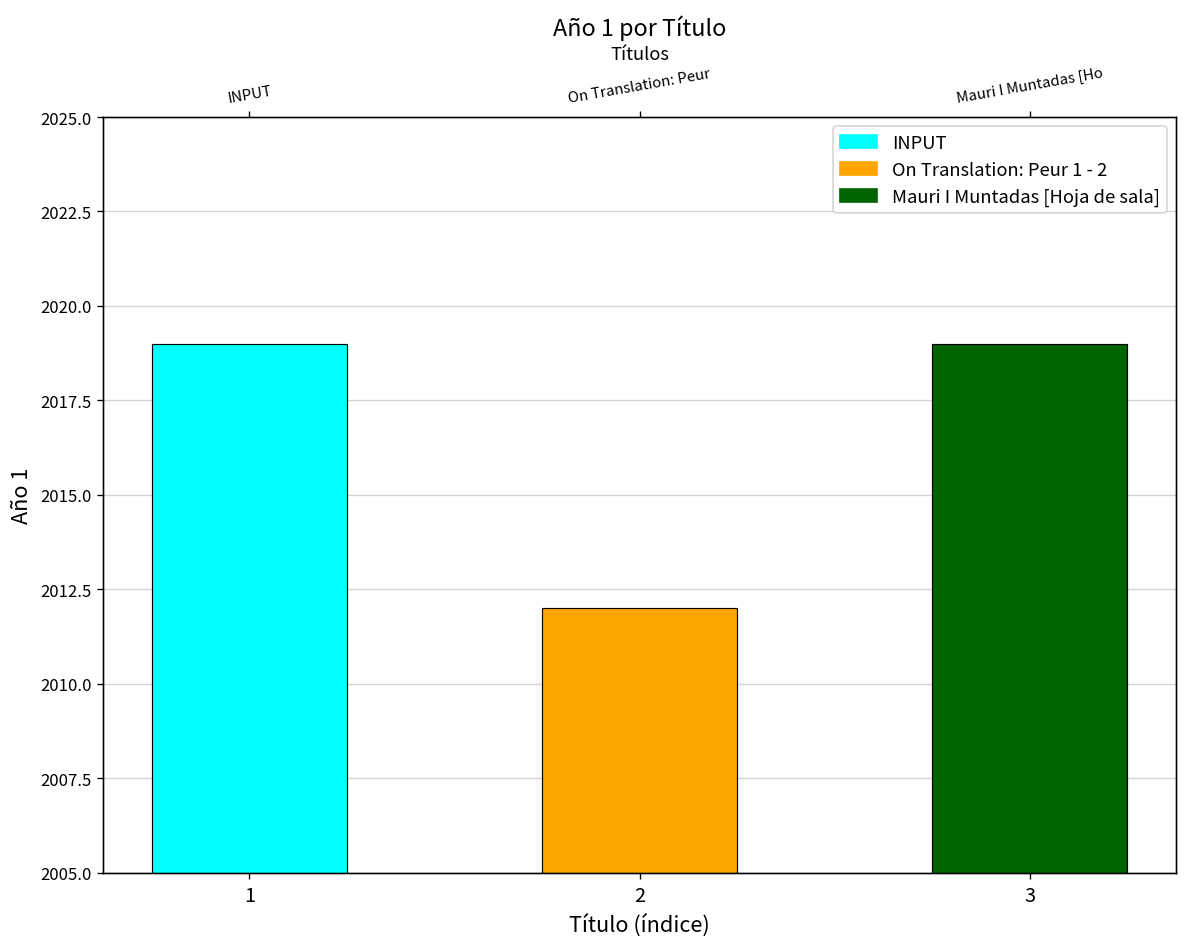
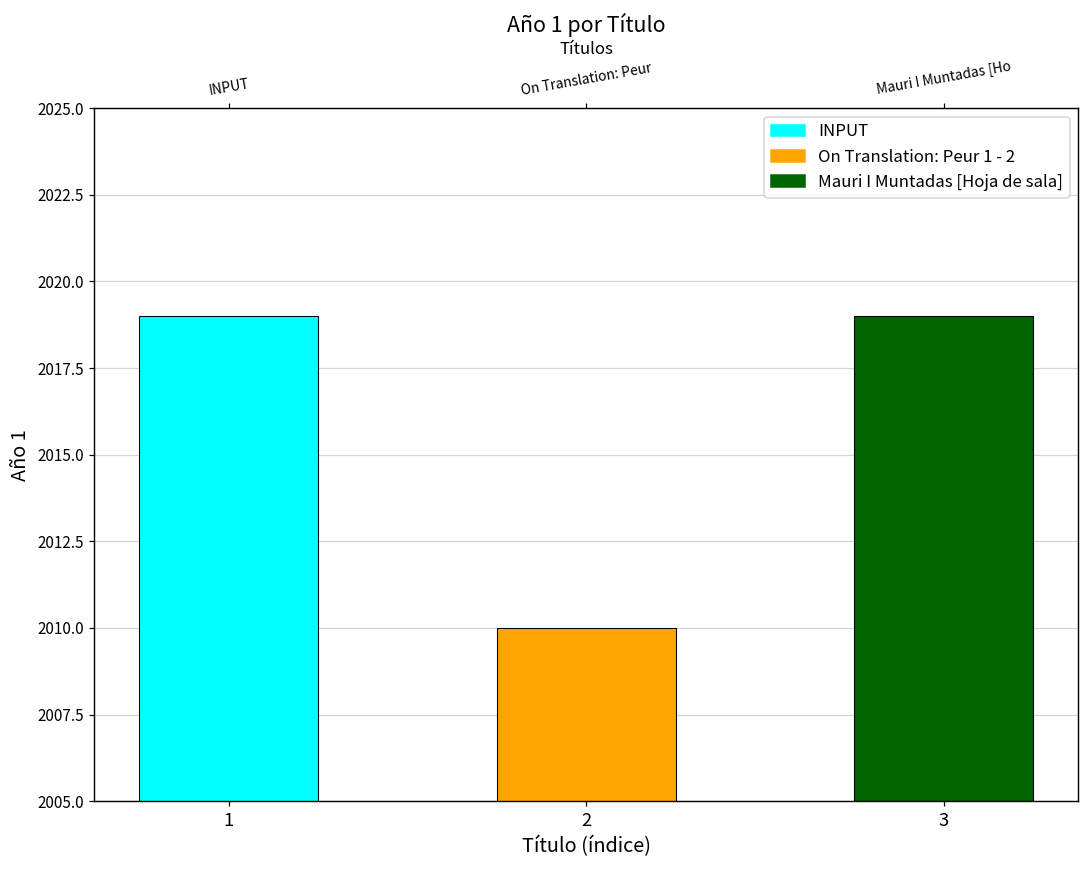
2: 2012 -> 2010
